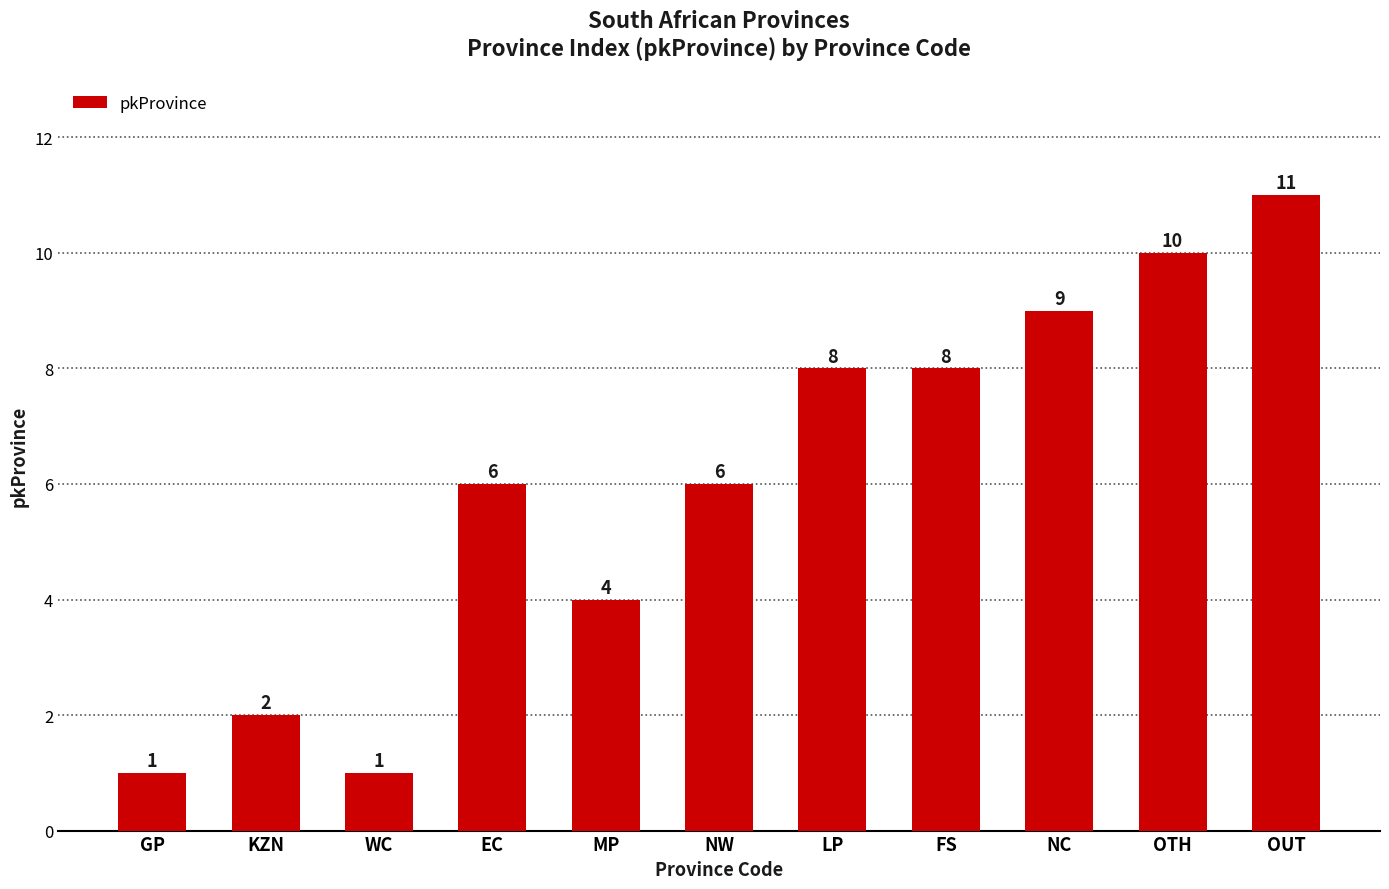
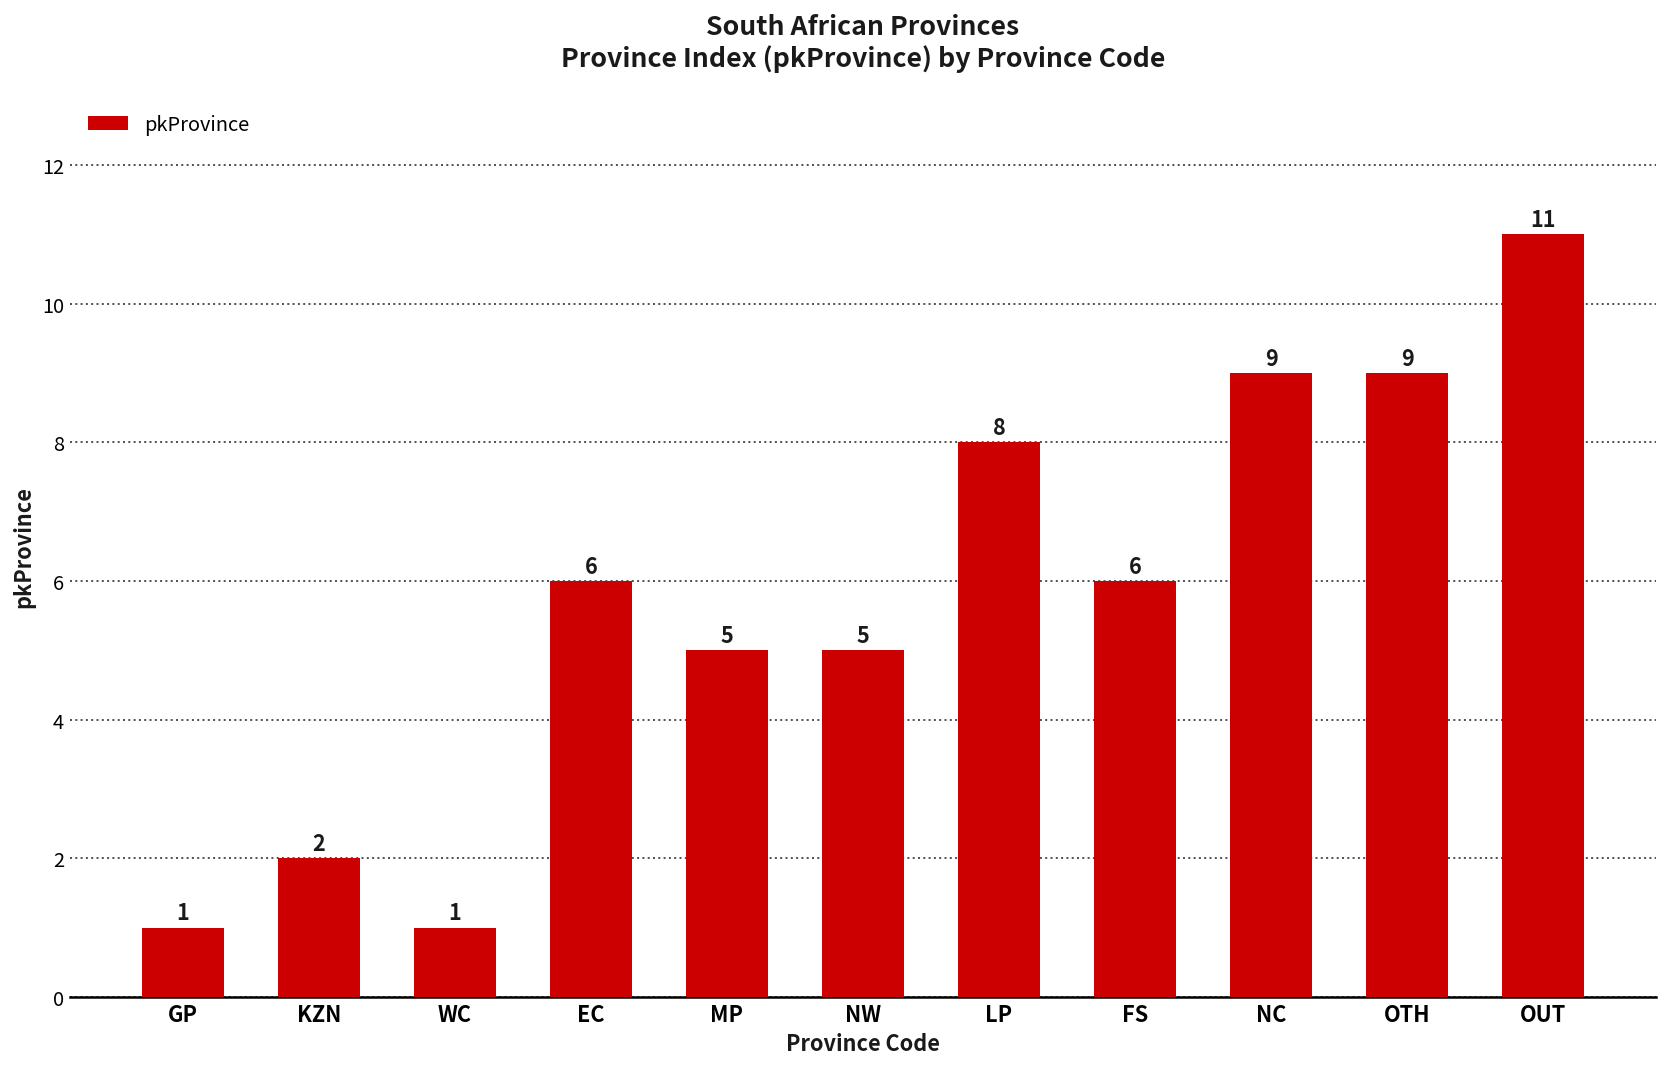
MP: 4 -> 5
NW: 6 -> 5
FS: 8 -> 6
OTH: 10 -> 9
